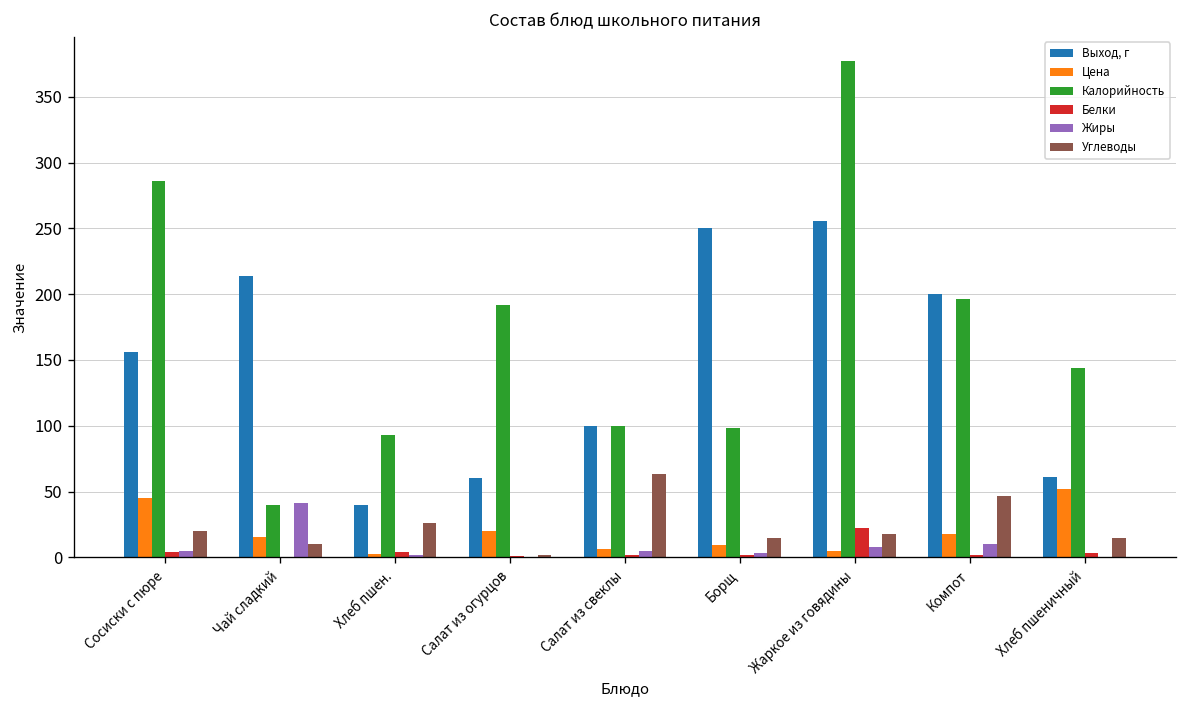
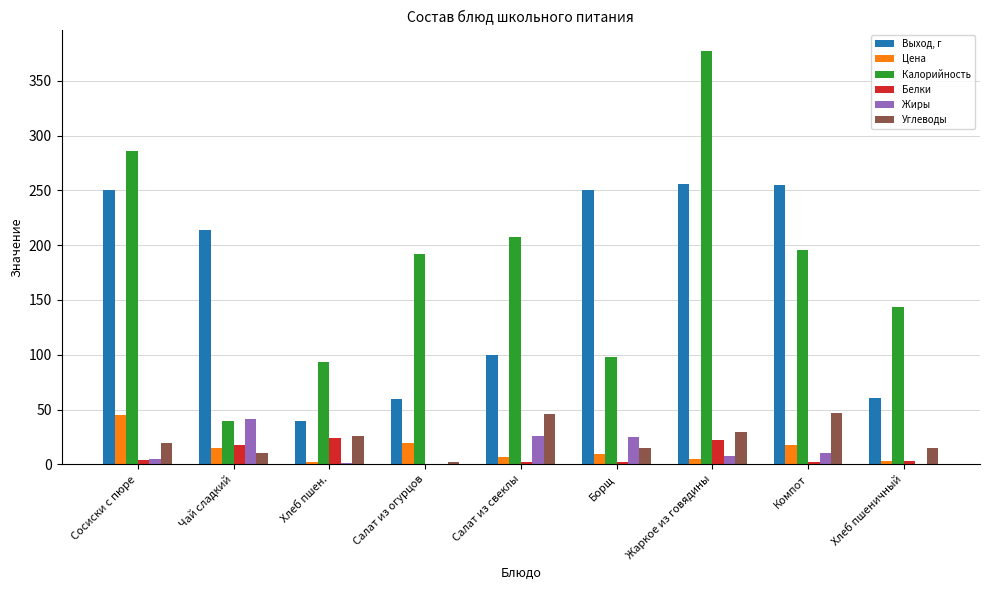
Выход, г, Сосиски с пюре: 156 -> 250
Белки, Чай сладкий: 0 -> 18
Белки, Хлеб пшен.: 4 -> 24
Калорийность, Салат из свеклы: 100 -> 207
Жиры, Салат из свеклы: 5 -> 26
Углеводы, Салат из свеклы: 63 -> 46
Жиры, Борщ: 3 -> 25
Углеводы, Жаркое из говядины: 18 -> 30
Выход, г, Компот: 200 -> 255
Цена, Хлеб пшеничный: 52 -> 3
